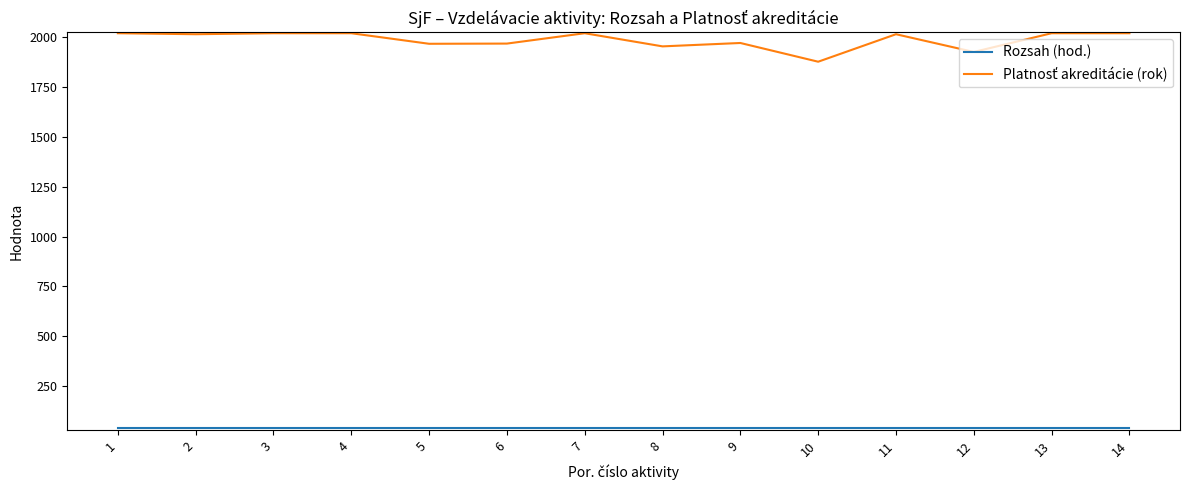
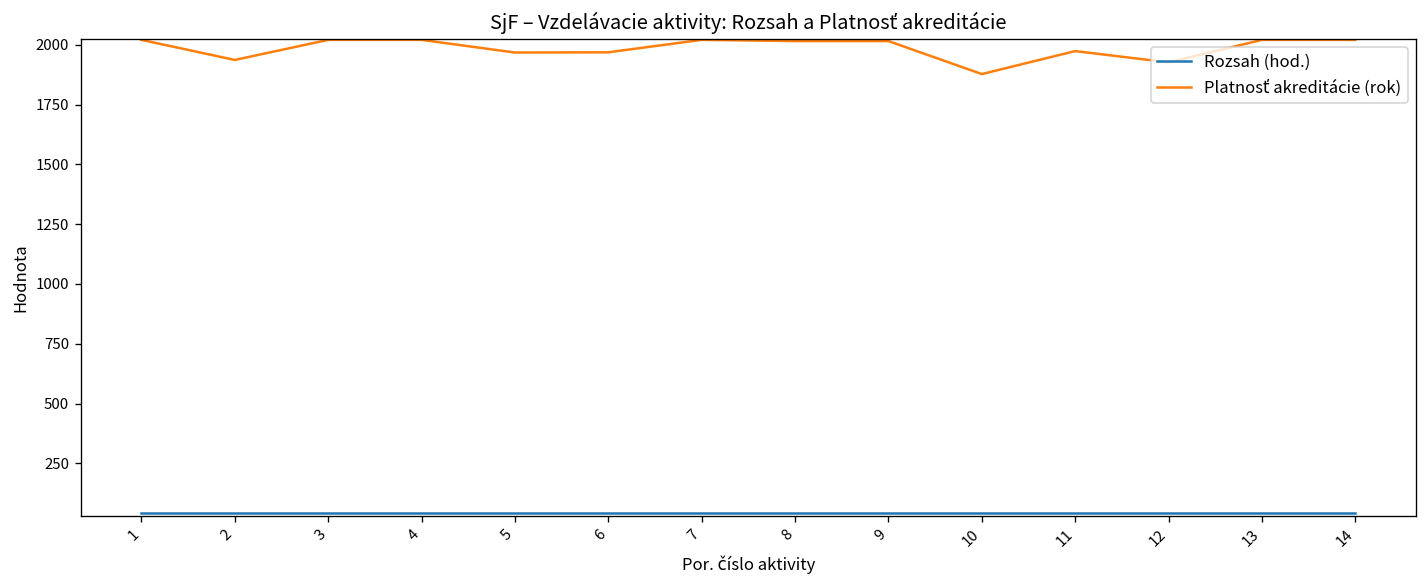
Platnosť akreditácie (rok), 2: 2020 -> 1940
Platnosť akreditácie (rok), 8: 1960 -> 2020
Platnosť akreditácie (rok), 9: 1970 -> 2020
Platnosť akreditácie (rok), 11: 2020 -> 1970
